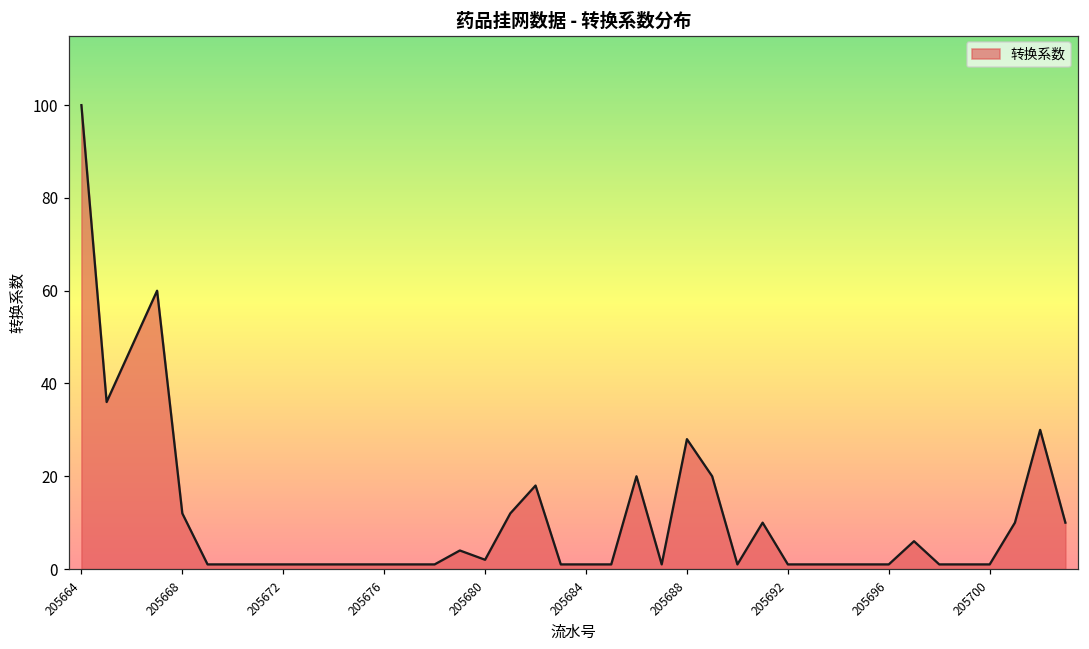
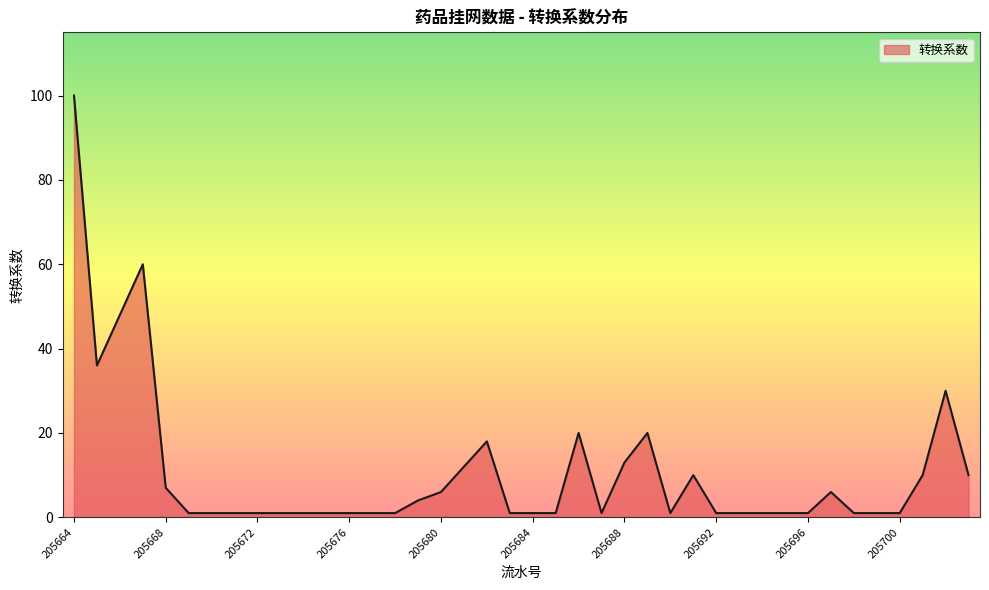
205668: 12 -> 7
205680: 2 -> 6
205688: 28 -> 13
